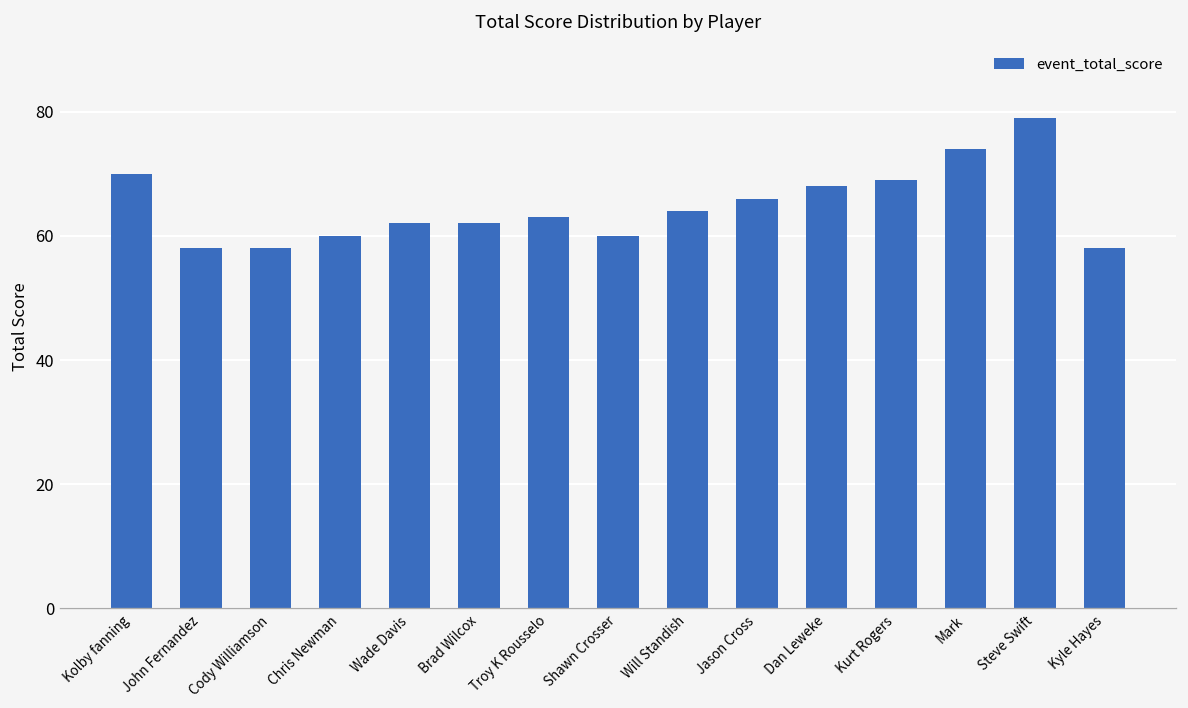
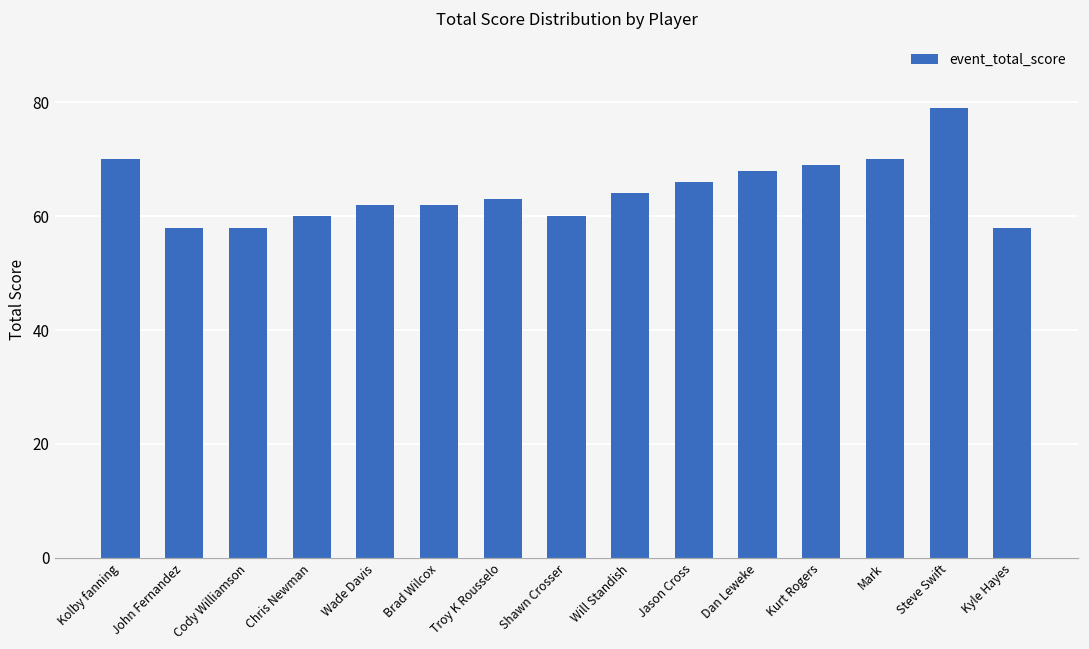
Mark: 74 -> 70
